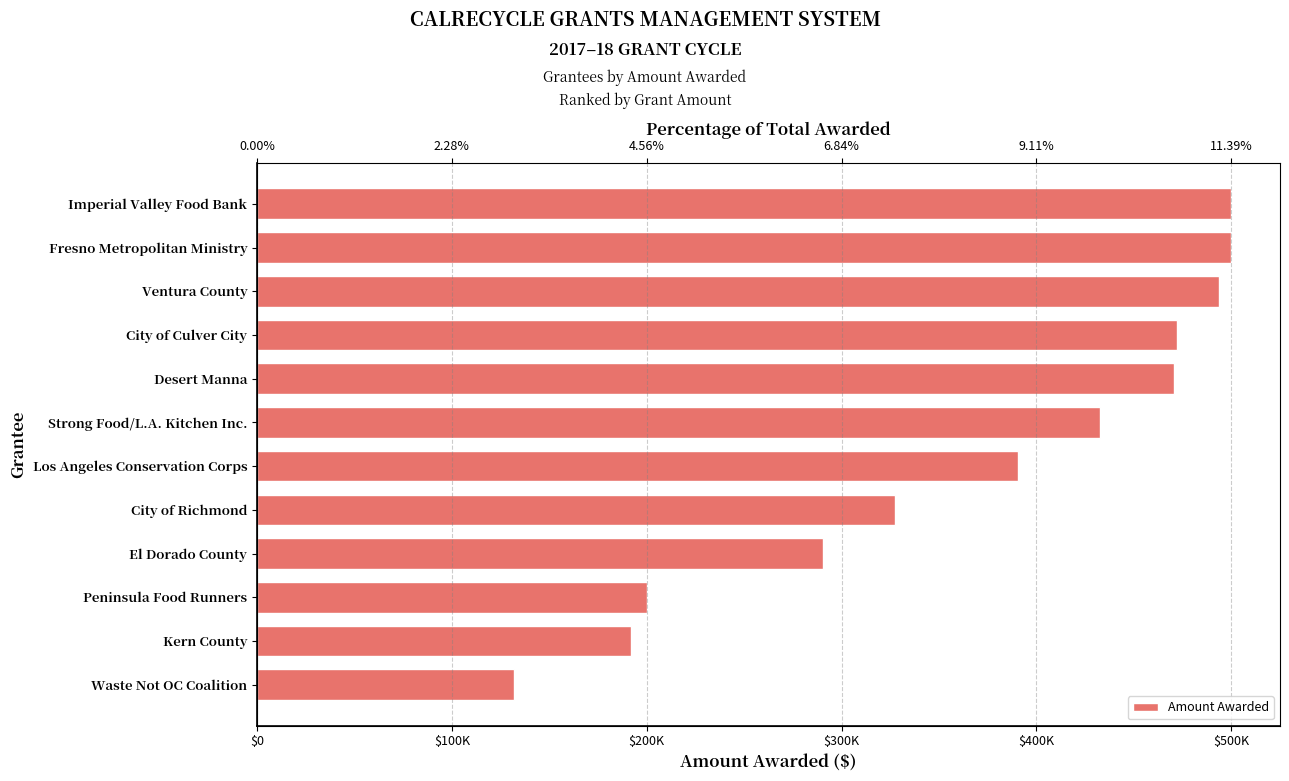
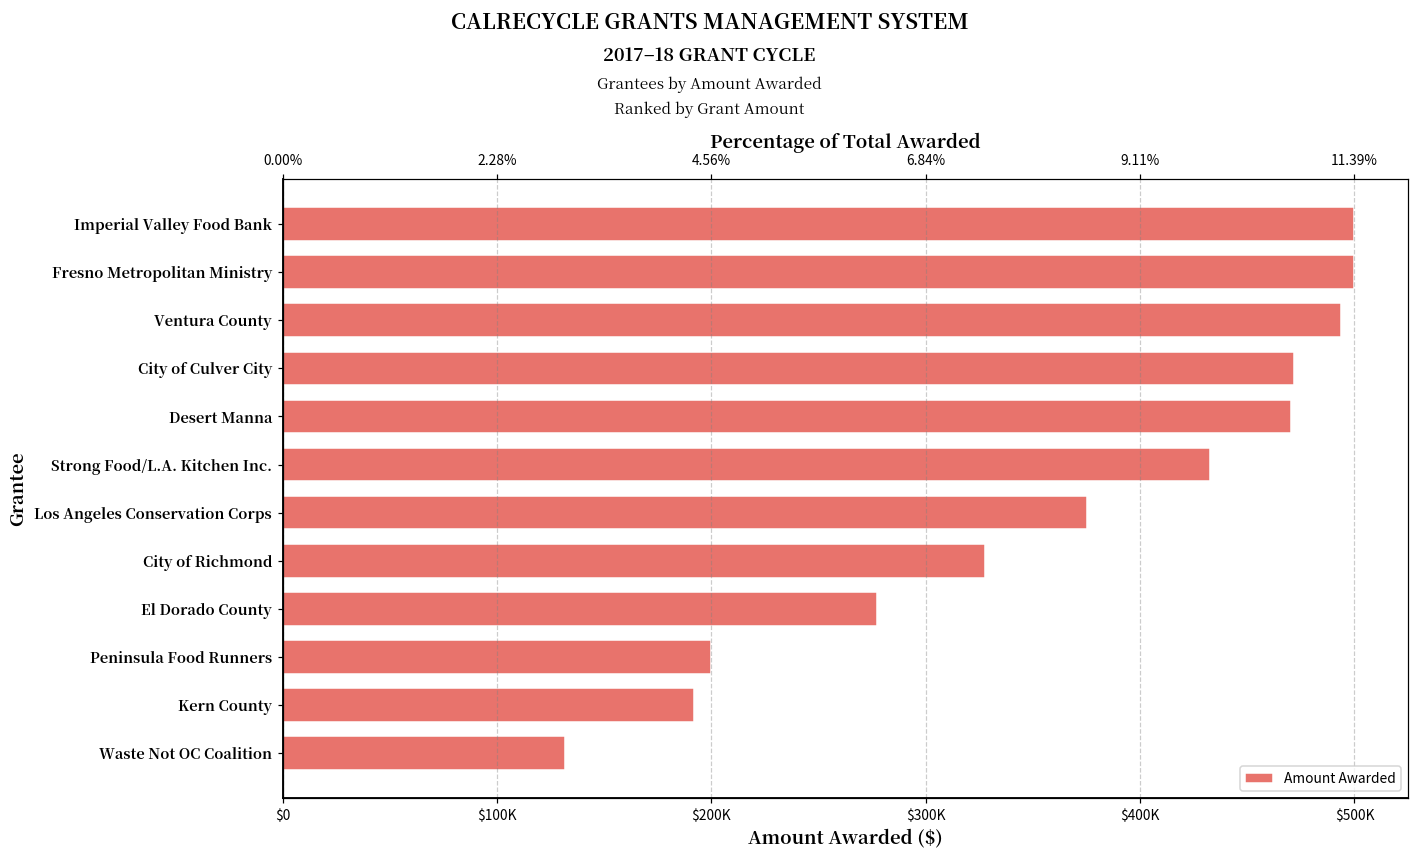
Los Angeles Conservation Corps: $390000 -> $375000
El Dorado County: $290000 -> $277000
